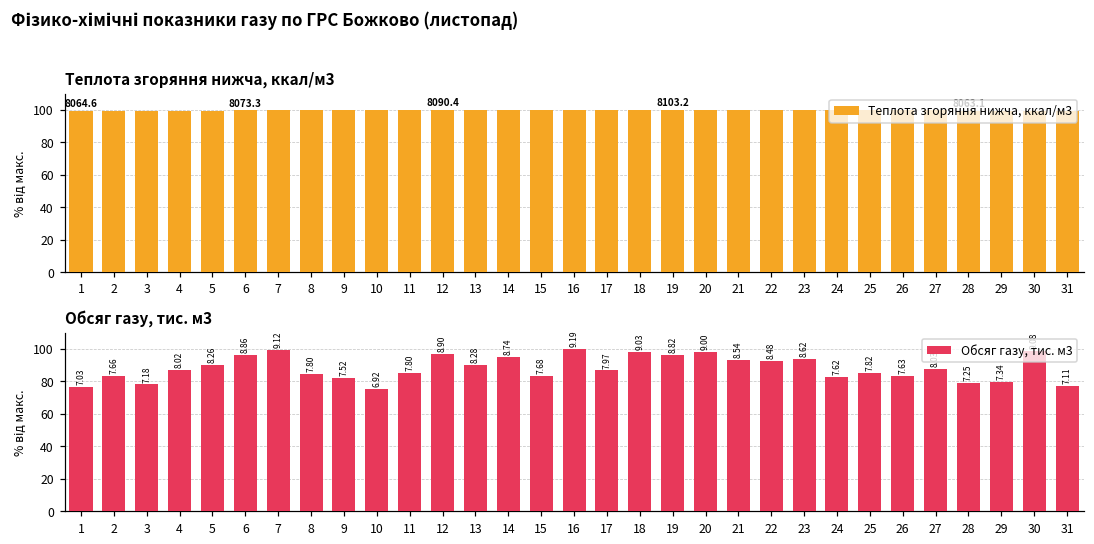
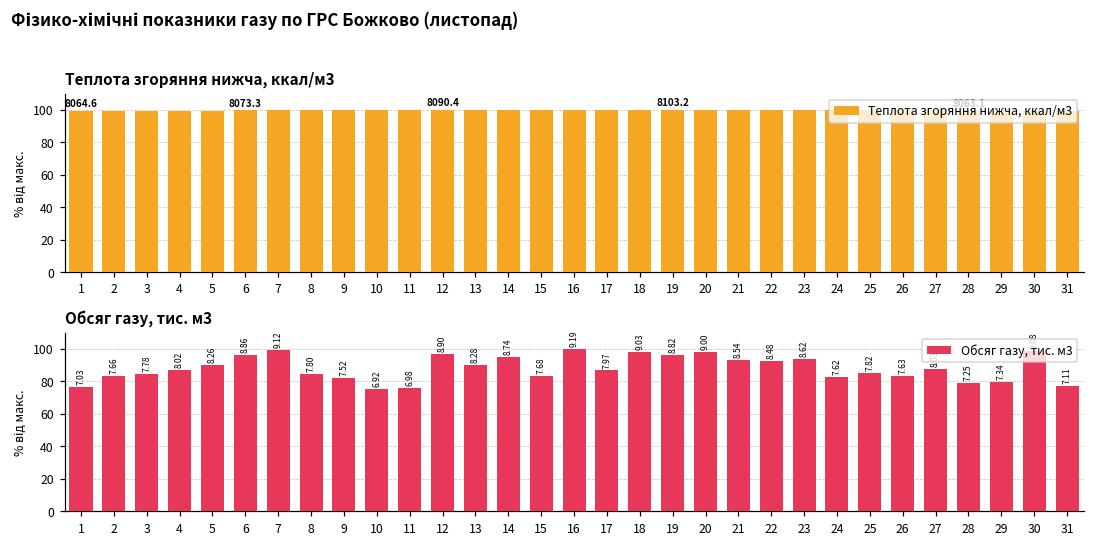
Обсяг газу, тис. м3, 3: 7.18 -> 7.78
Обсяг газу, тис. м3, 11: 7.80 -> 6.98
